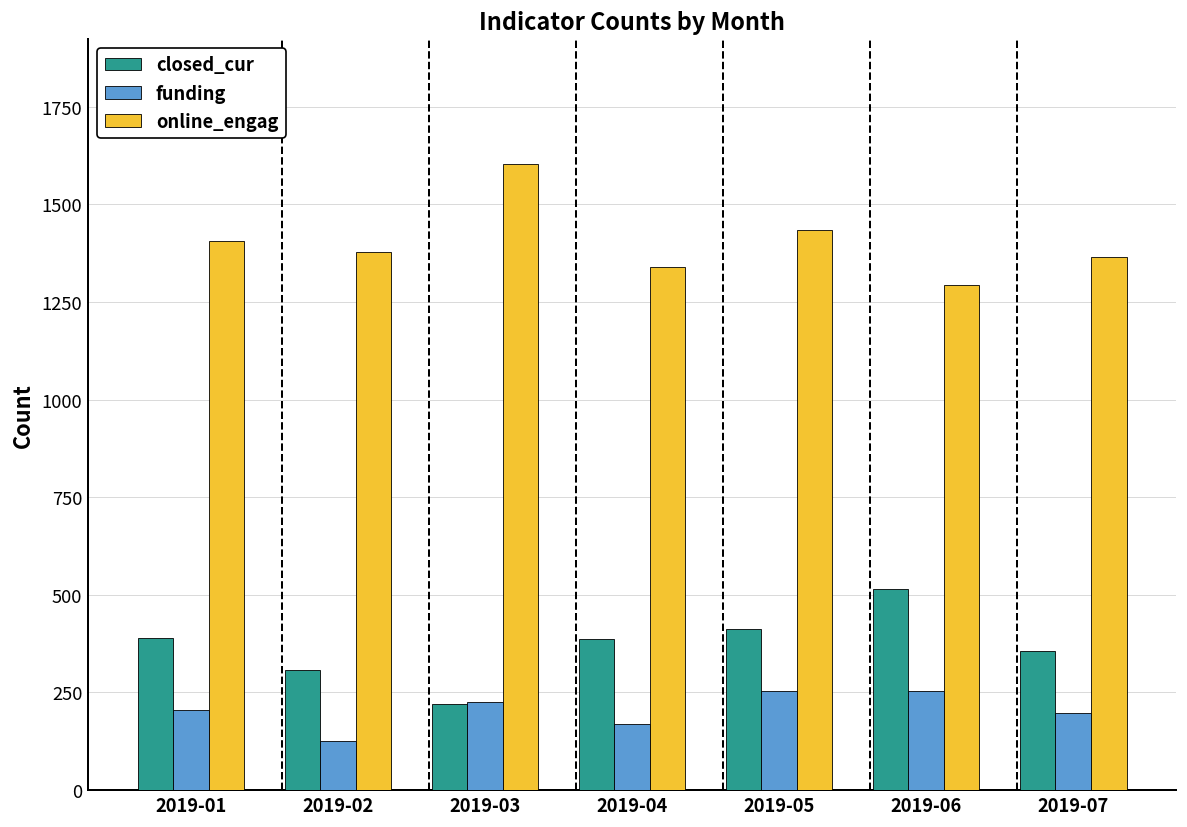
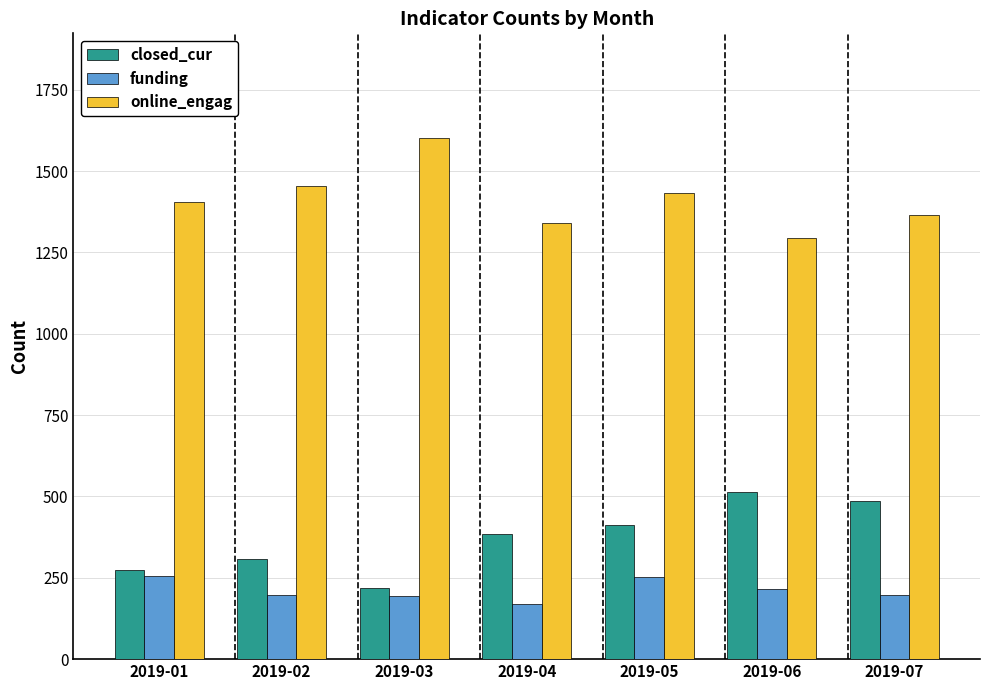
closed_cur, 2019-01: 390 -> 270
funding, 2019-01: 200 -> 260
funding, 2019-02: 130 -> 200
online_engag, 2019-02: 1380 -> 1450
funding, 2019-03: 230 -> 200
funding, 2019-06: 250 -> 220
closed_cur, 2019-07: 360 -> 490
